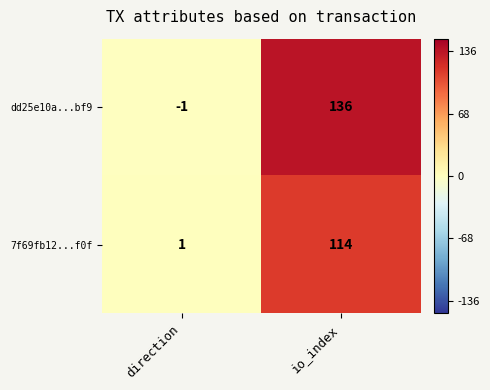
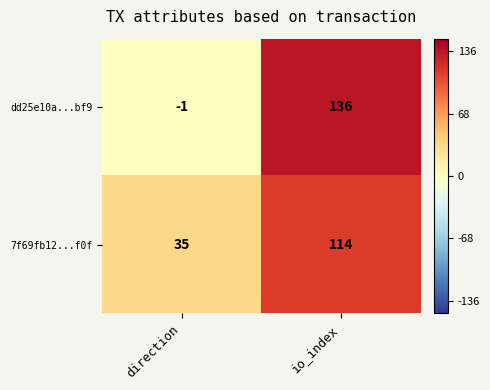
7f69fb12...f0f, direction: 1 -> 35
